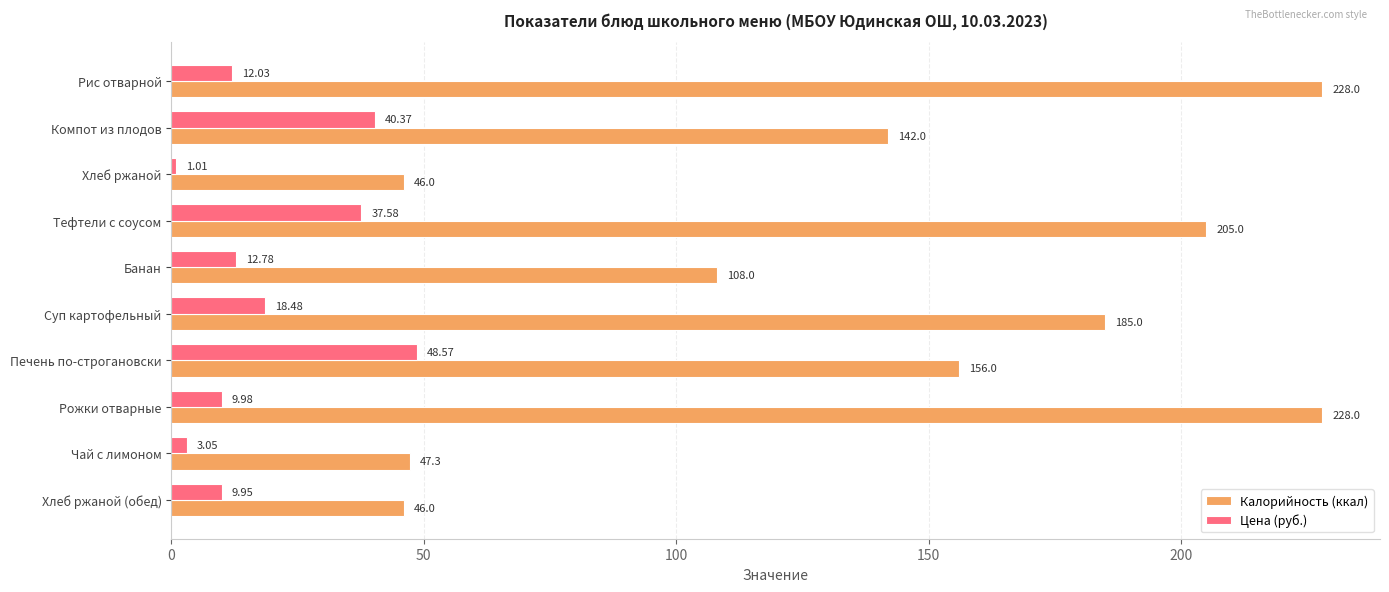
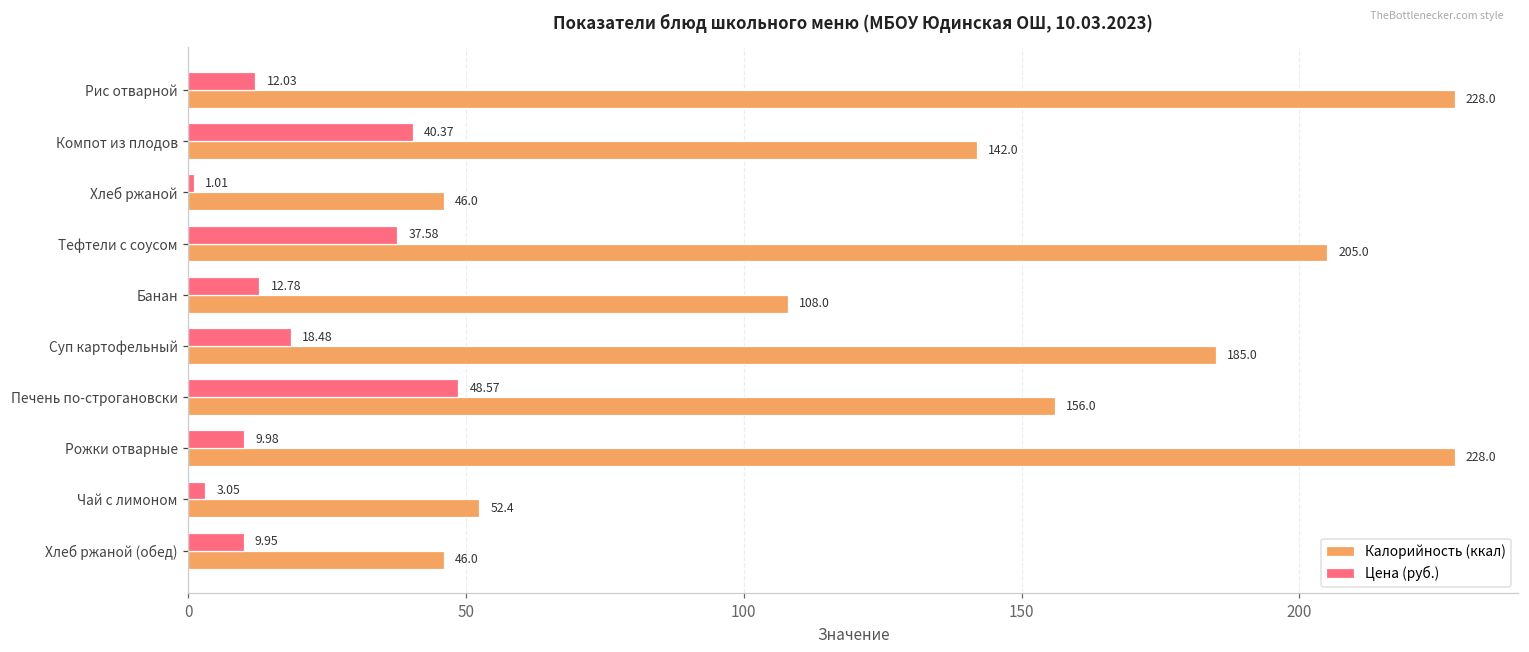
Калорийность (ккал), Чай с лимоном: 47.3 -> 52.4
